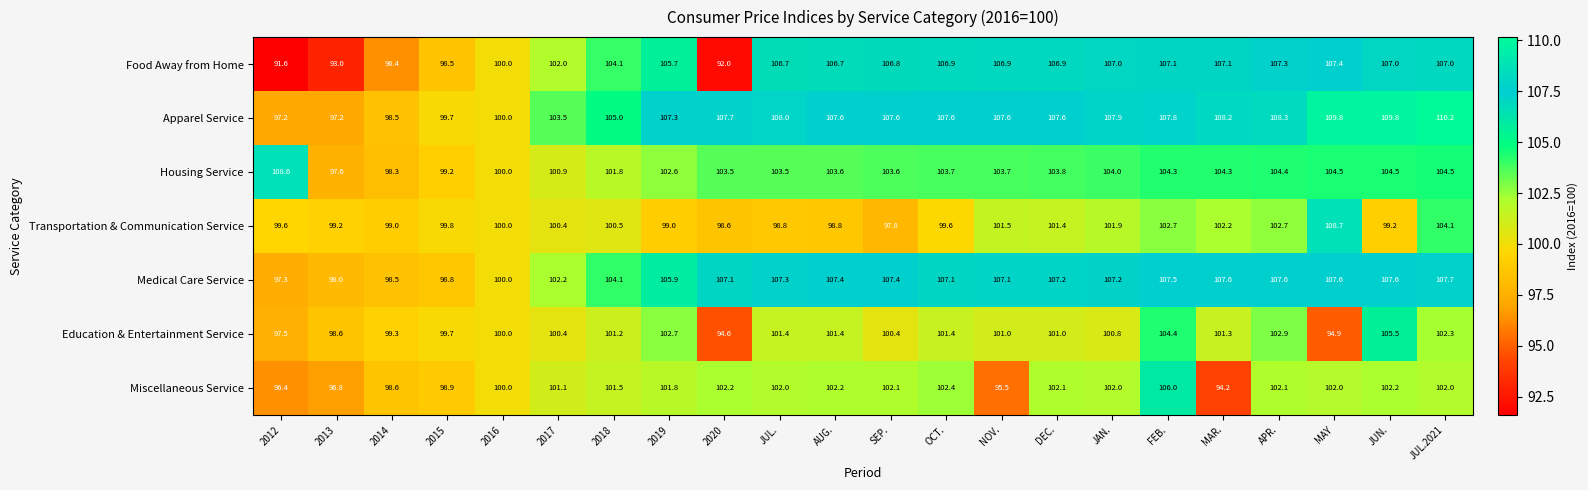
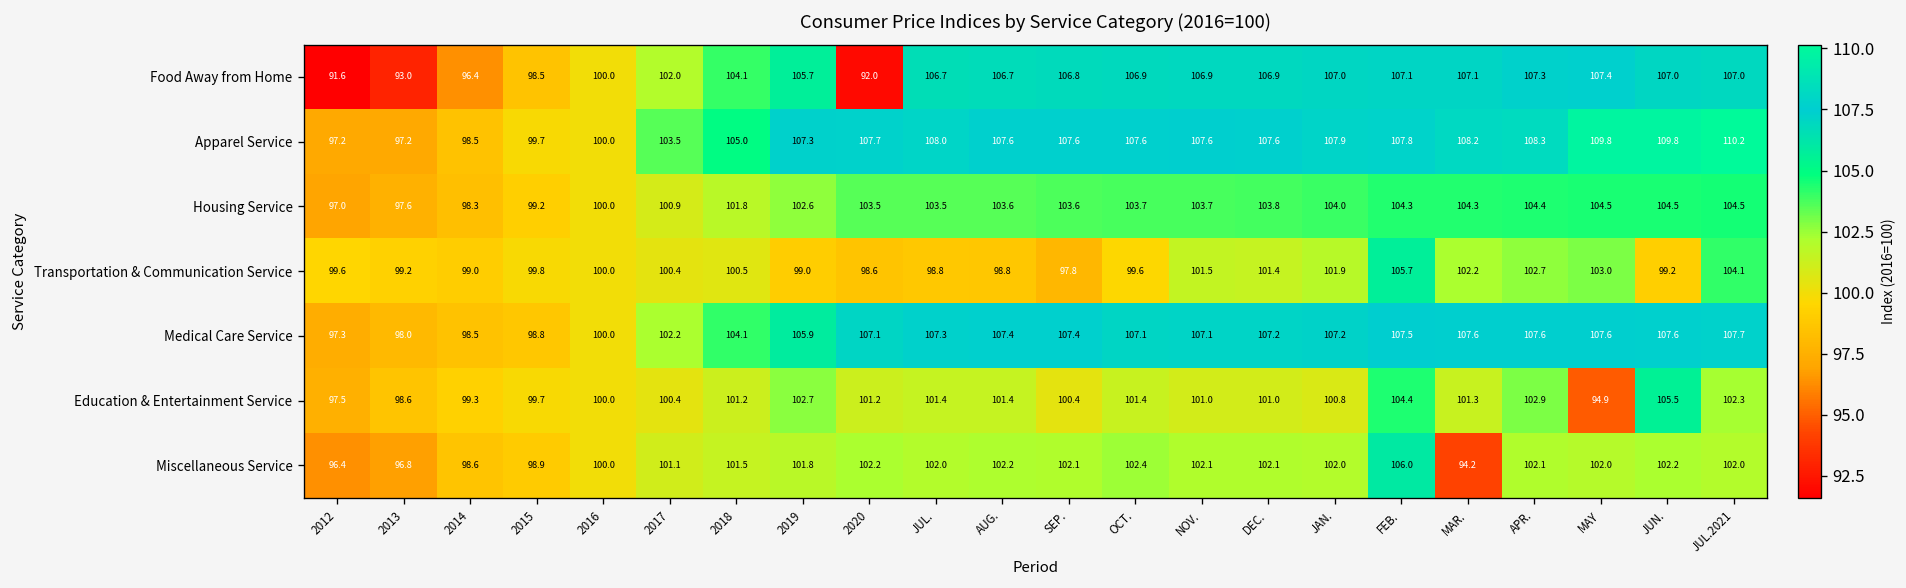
Housing Service, 2012: 108.6 -> 97.0
Transportation & Communication Service, FEB.: 102.7 -> 105.7
Transportation & Communication Service, MAY: 108.7 -> 103.0
Education & Entertainment Service, 2020: 94.6 -> 101.2
Miscellaneous Service, NOV.: 95.5 -> 102.1
